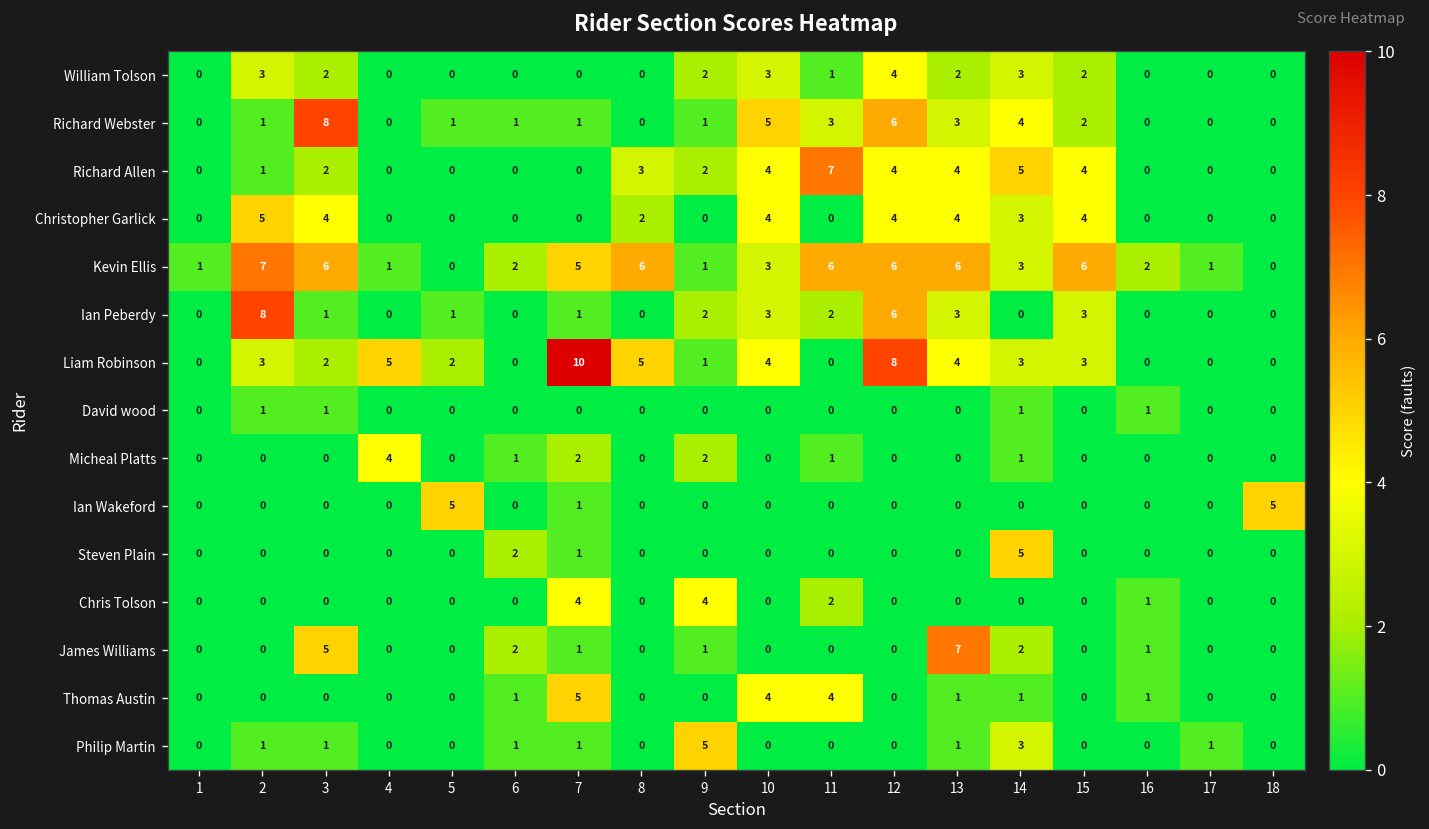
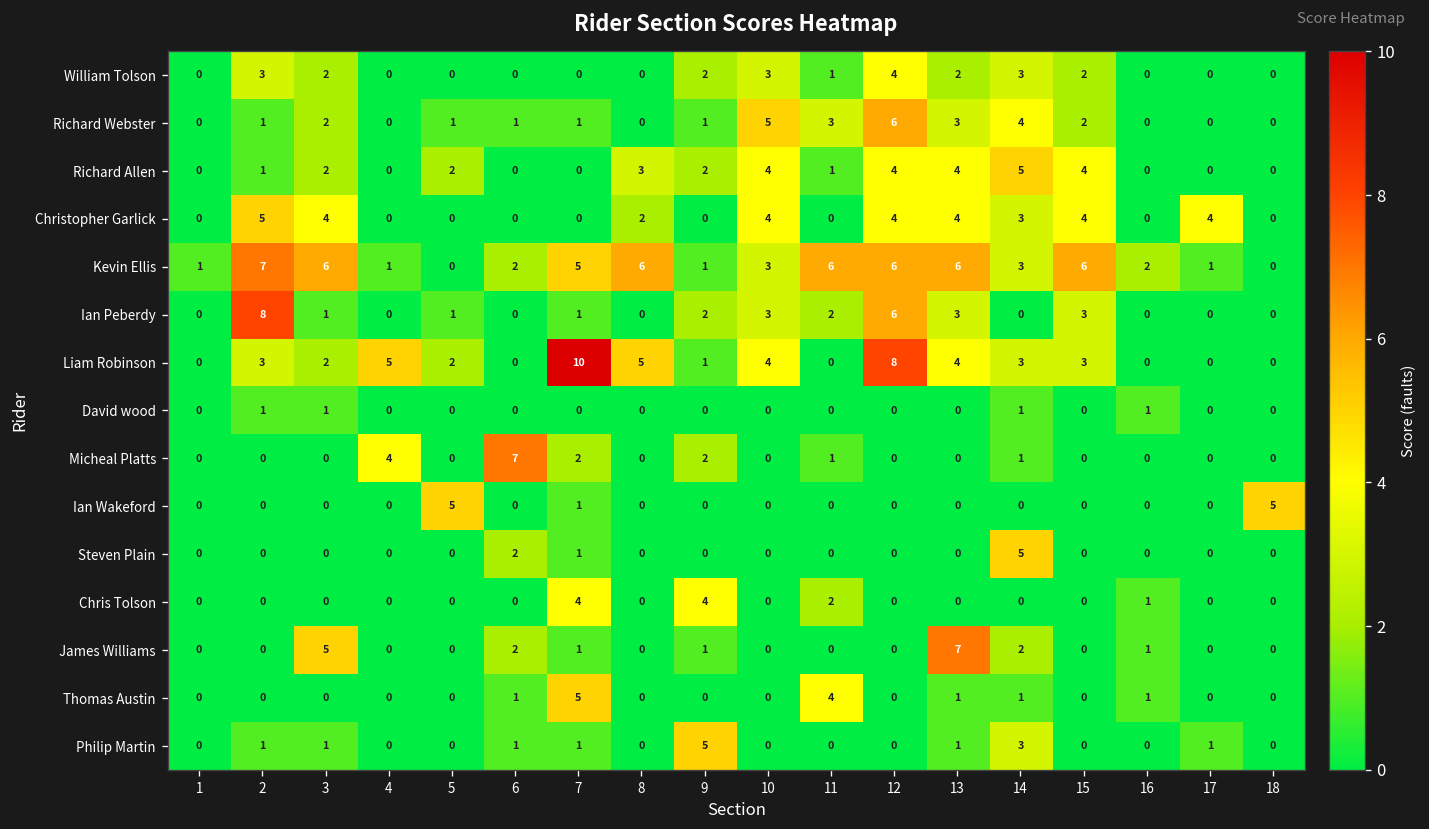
Richard Webster, 3: 8 -> 2
Richard Allen, 5: 0 -> 2
Richard Allen, 11: 7 -> 1
Christopher Garlick, 17: 0 -> 4
Micheal Platts, 6: 1 -> 7
Thomas Austin, 10: 4 -> 0
